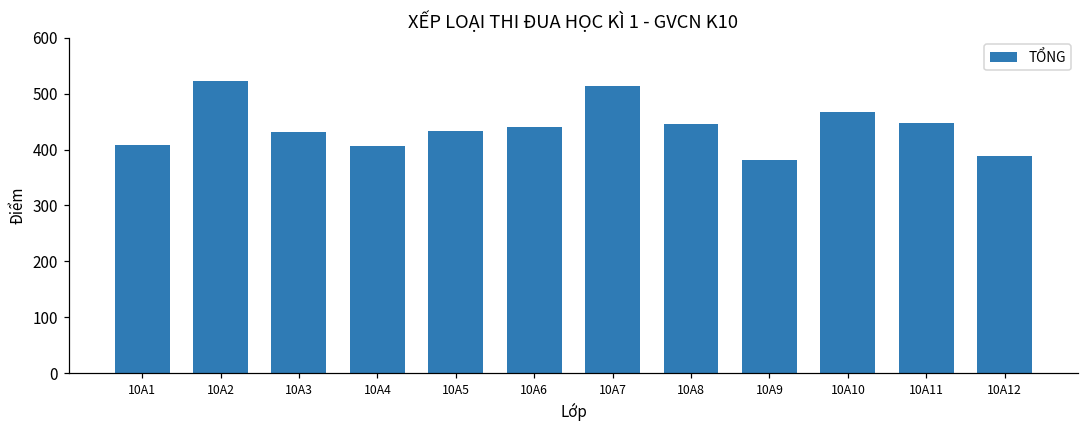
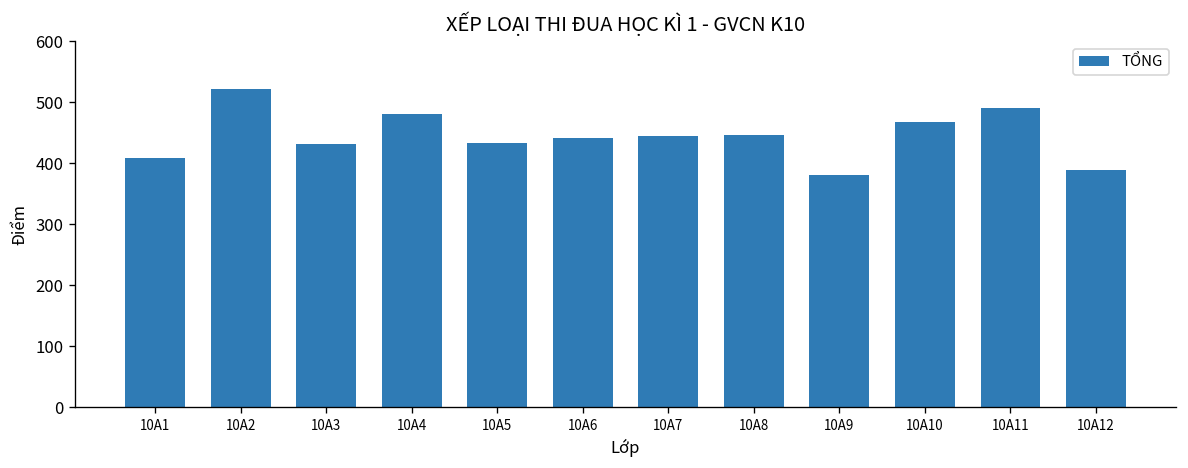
10A4: 410 -> 480
10A7: 510 -> 450
10A11: 450 -> 490
